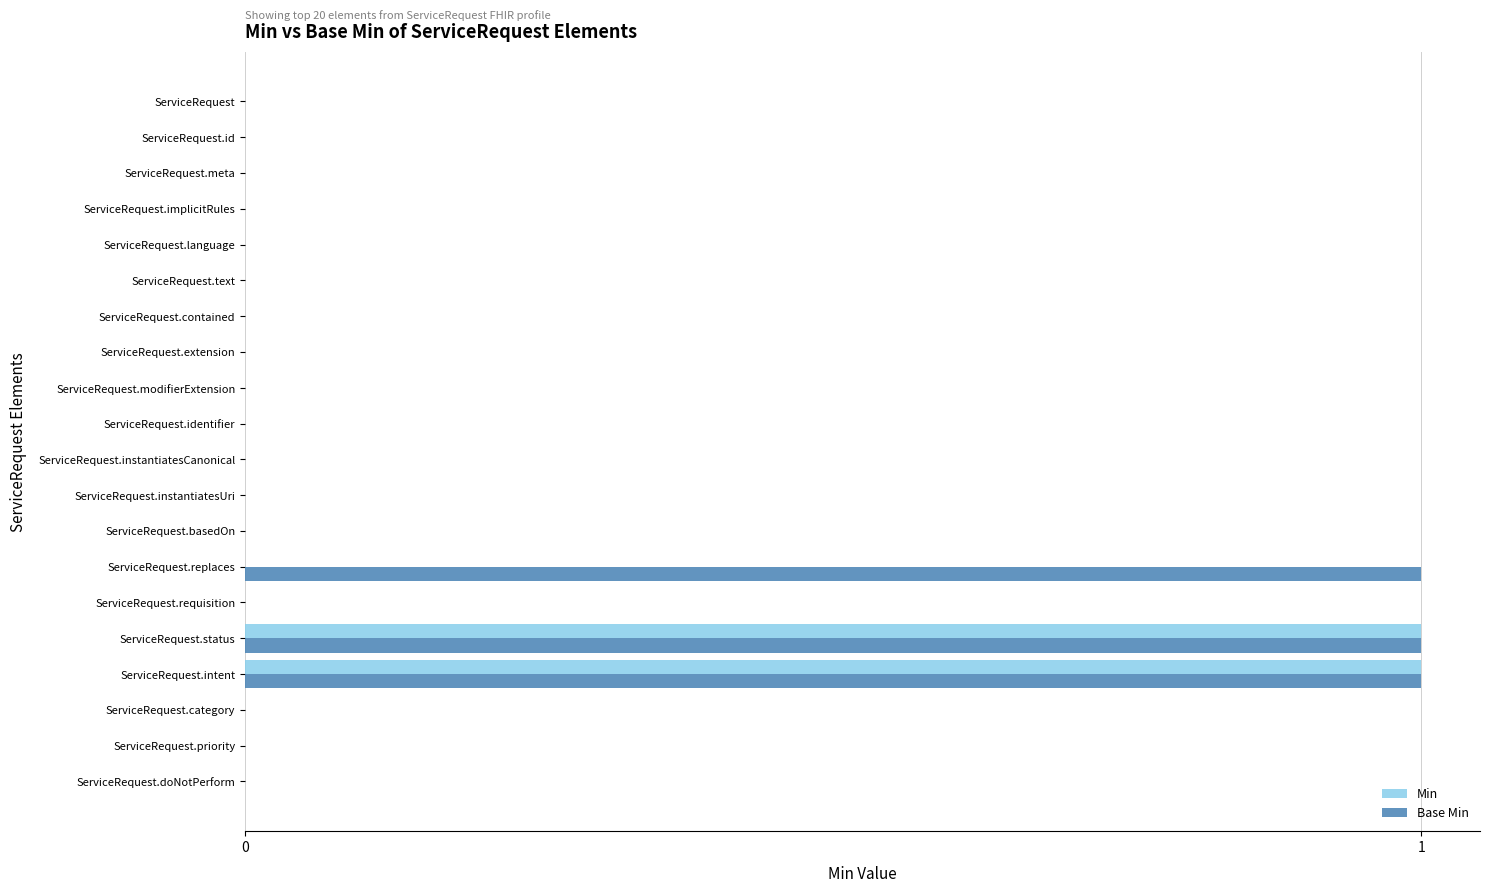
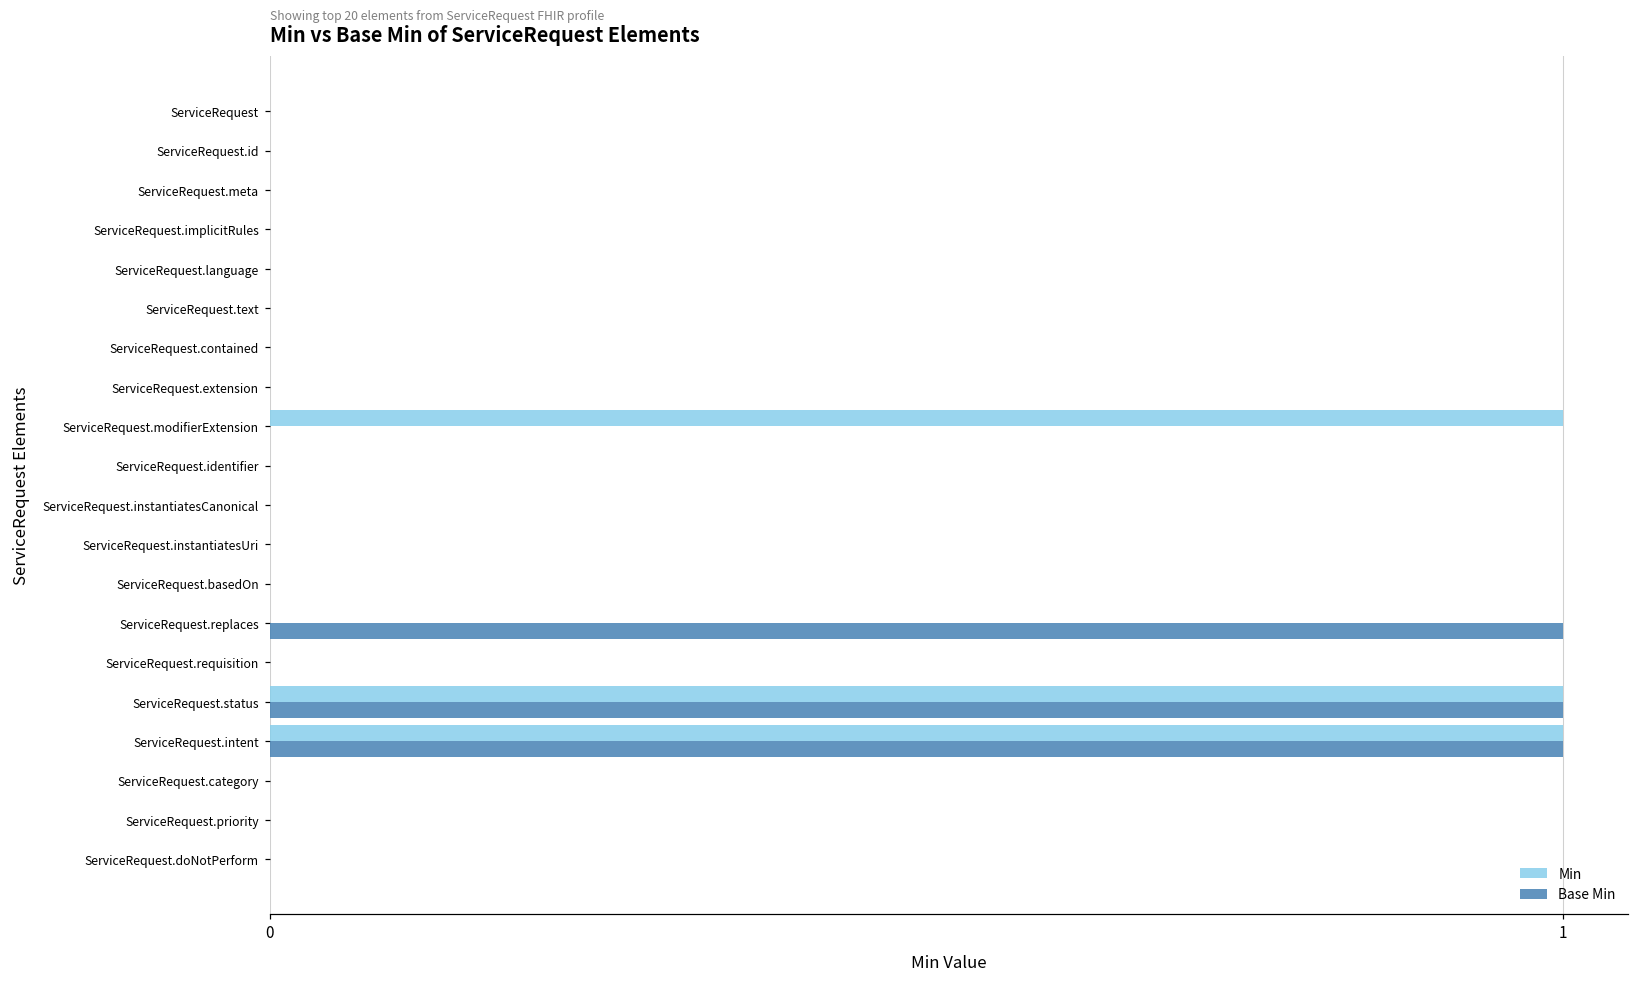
Min, ServiceRequest.modifierExtension: 0 -> 1
